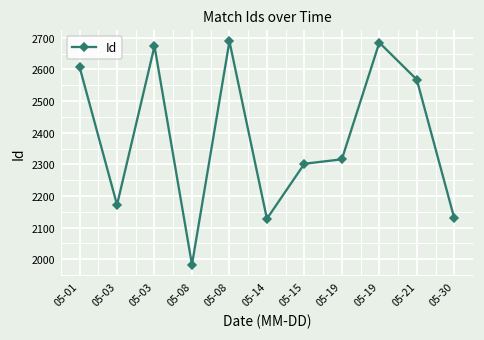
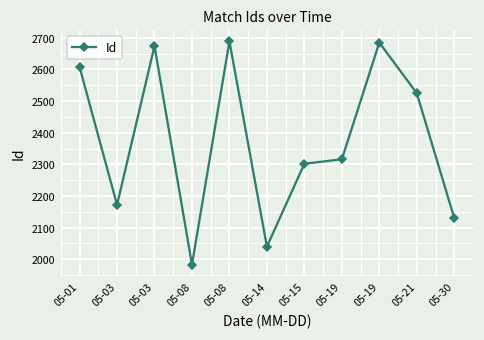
05-14: 2130 -> 2040
05-21: 2570 -> 2530
